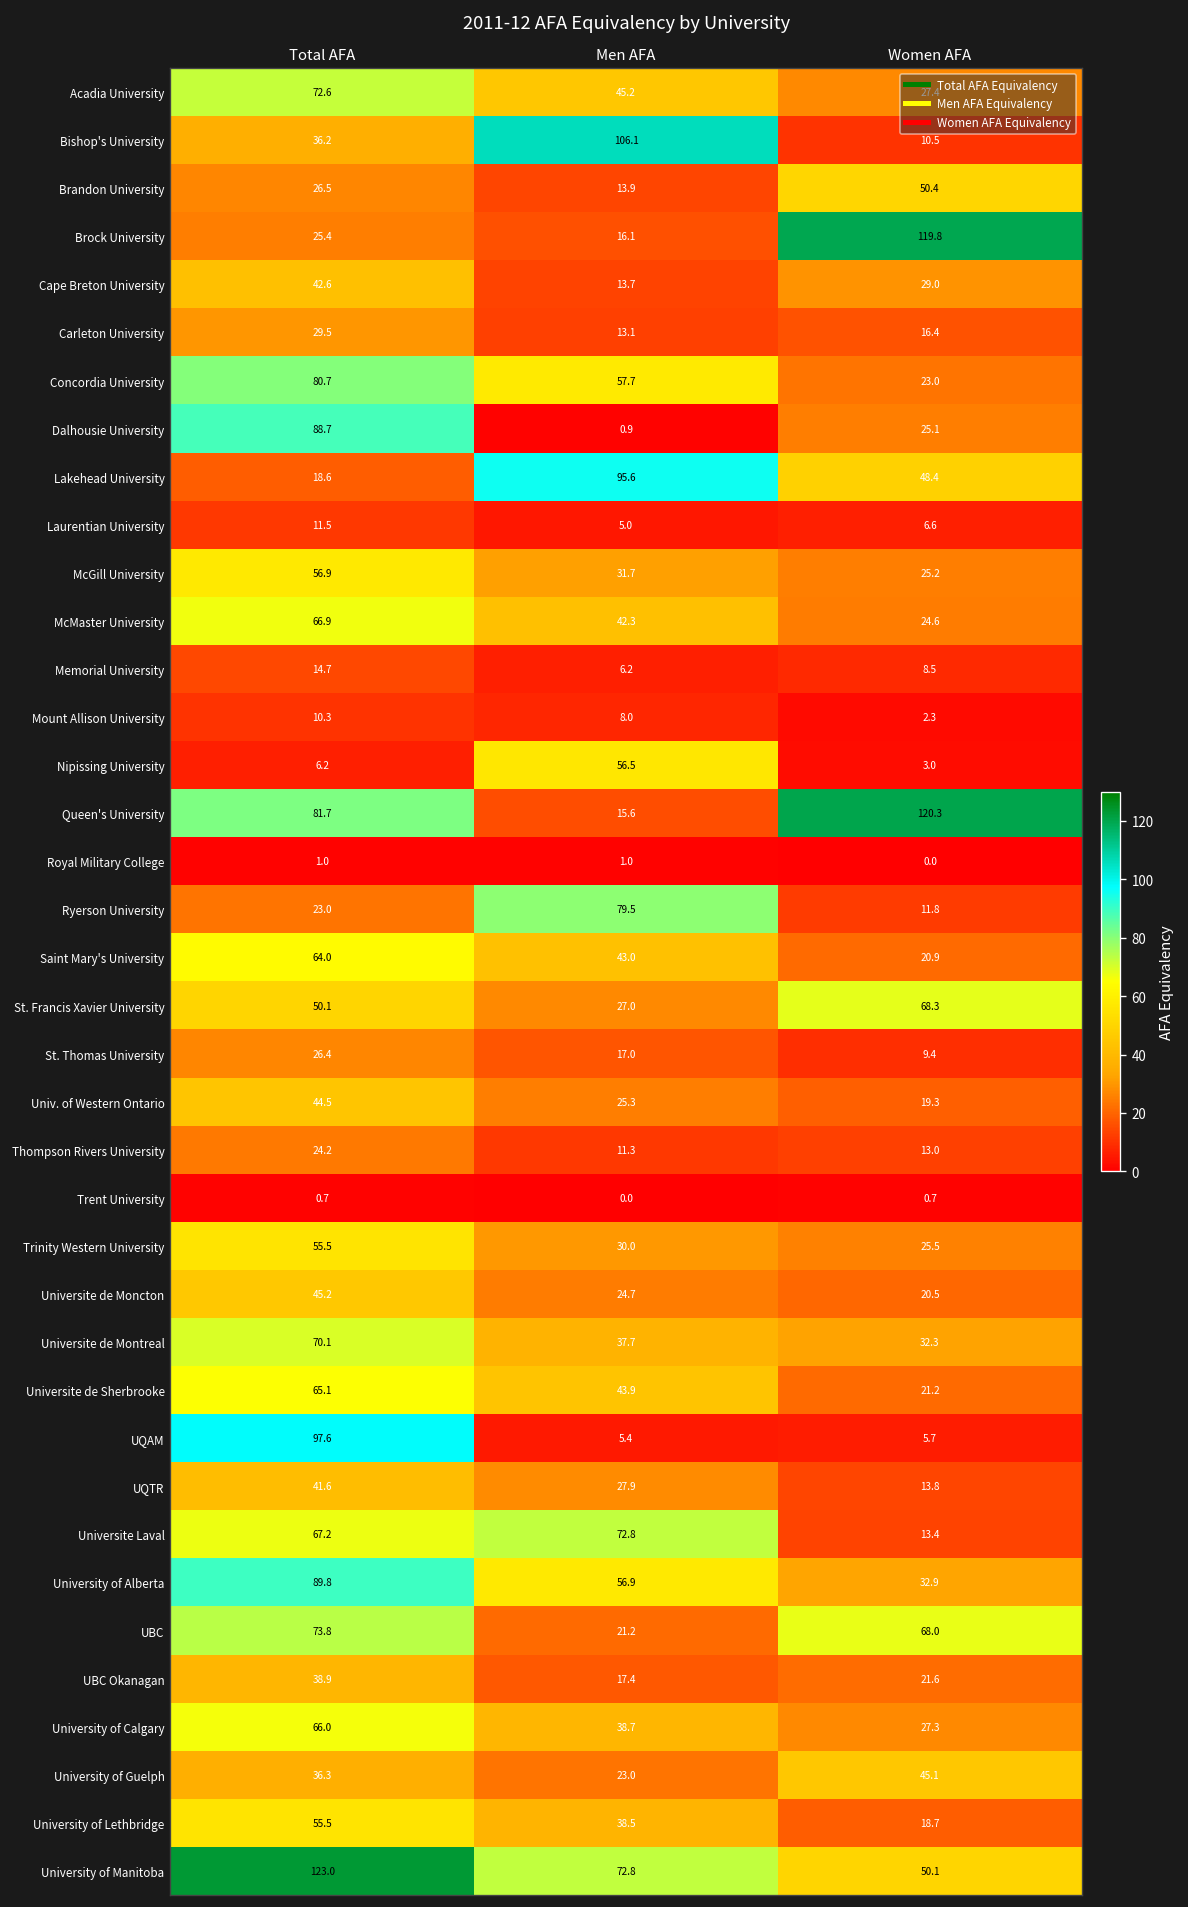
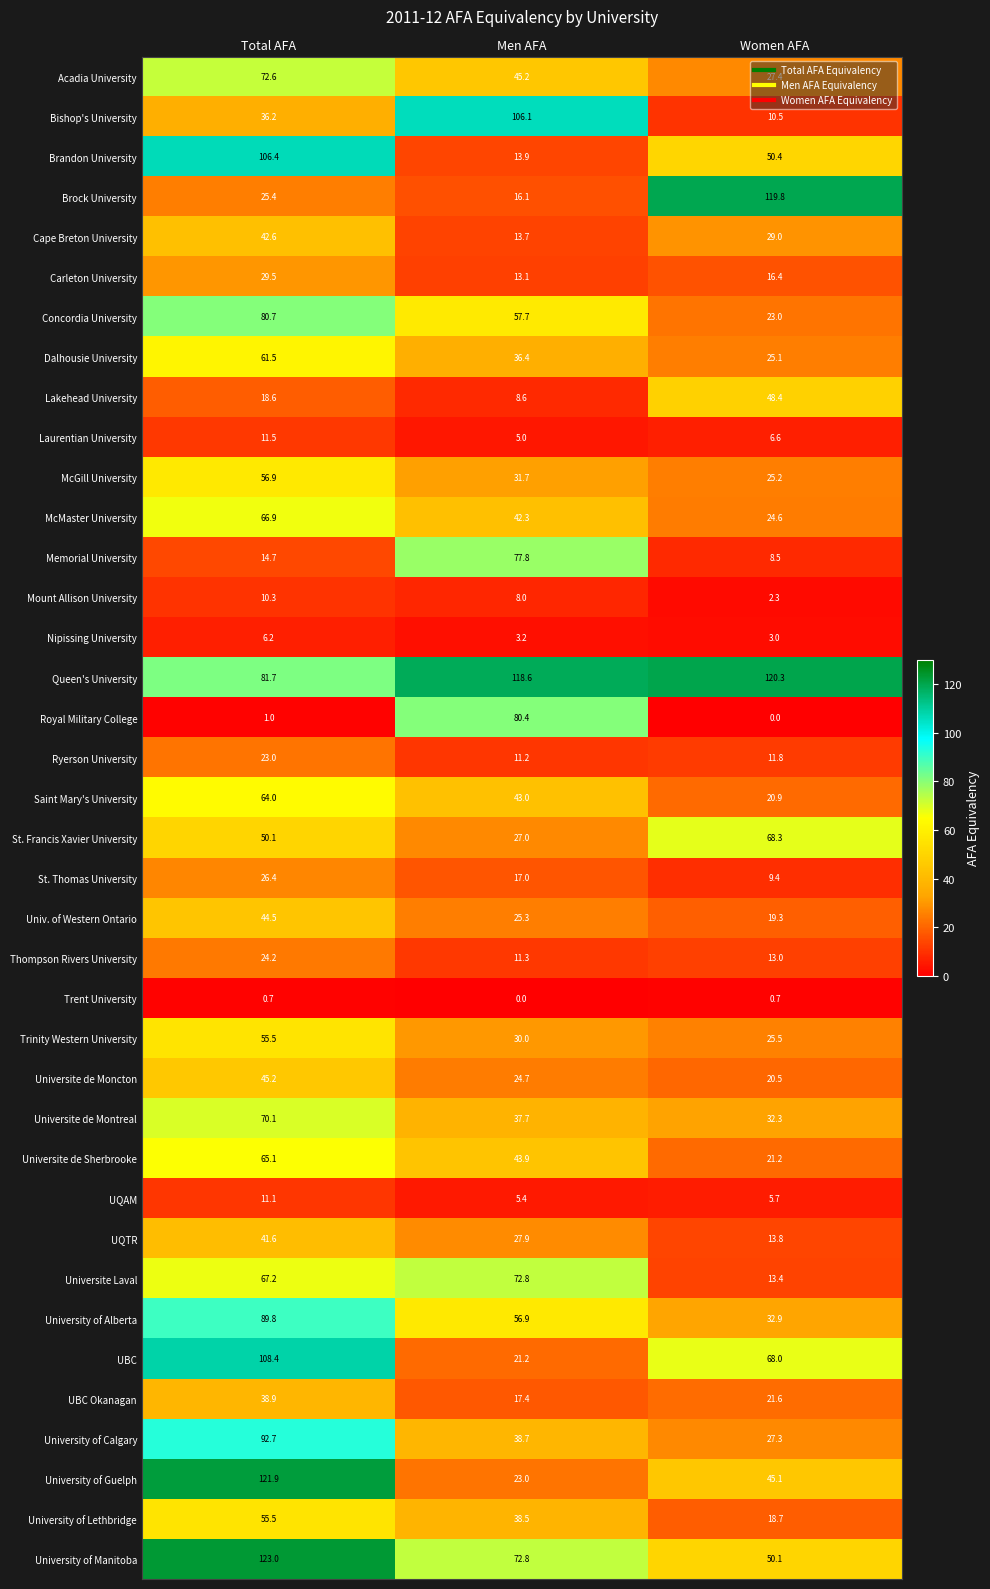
Brandon University, Total AFA: 26.5 -> 106.4
Dalhousie University, Total AFA: 88.7 -> 61.5
Dalhousie University, Men AFA: 0.9 -> 36.4
Lakehead University, Men AFA: 95.6 -> 8.6
Memorial University, Men AFA: 6.2 -> 77.8
Nipissing University, Men AFA: 56.5 -> 3.2
Queen's University, Men AFA: 15.6 -> 118.6
Royal Military College, Men AFA: 1.0 -> 80.4
Ryerson University, Men AFA: 79.5 -> 11.2
UQAM, Total AFA: 97.6 -> 11.1
UBC, Total AFA: 73.8 -> 108.4
University of Calgary, Total AFA: 66.0 -> 92.7
University of Guelph, Total AFA: 36.3 -> 121.9
